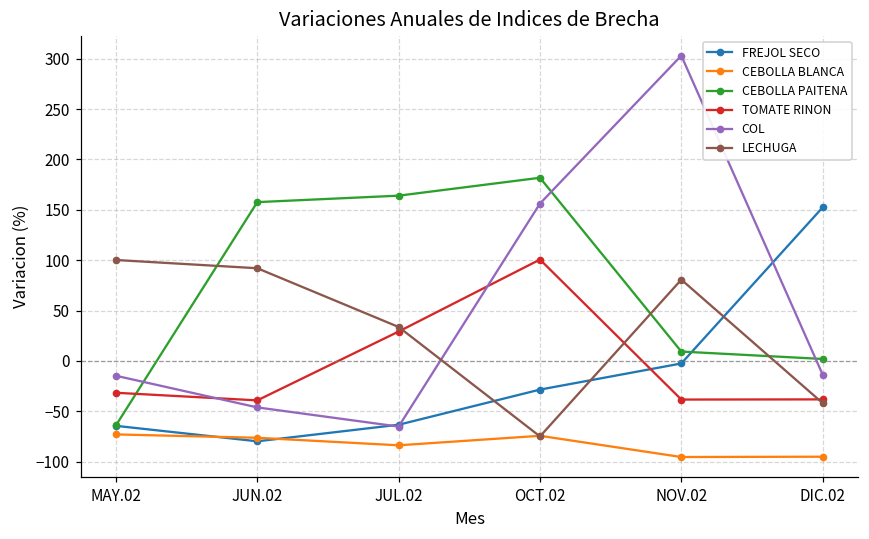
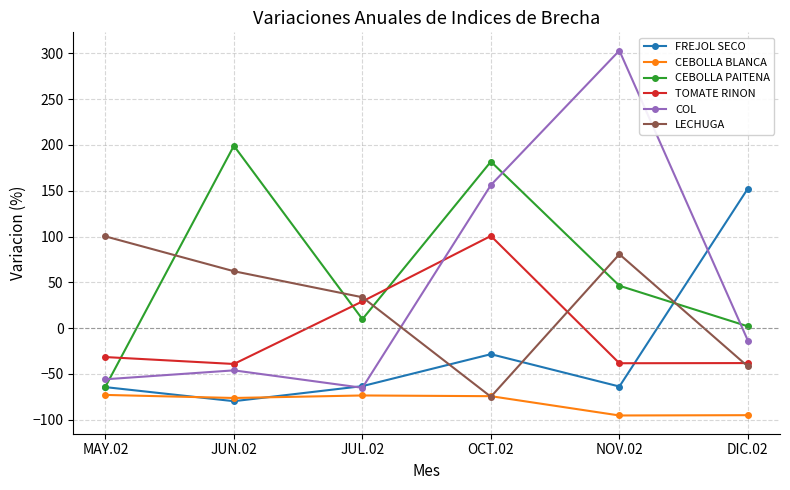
COL, MAY.02: -10 -> -60
CEBOLLA PAITENA, JUN.02: 160 -> 200
LECHUGA, JUN.02: 90 -> 60
CEBOLLA BLANCA, JUL.02: -80 -> -70
CEBOLLA PAITENA, JUL.02: 160 -> 10
FREJOL SECO, NOV.02: 0 -> -60
CEBOLLA PAITENA, NOV.02: 10 -> 50
